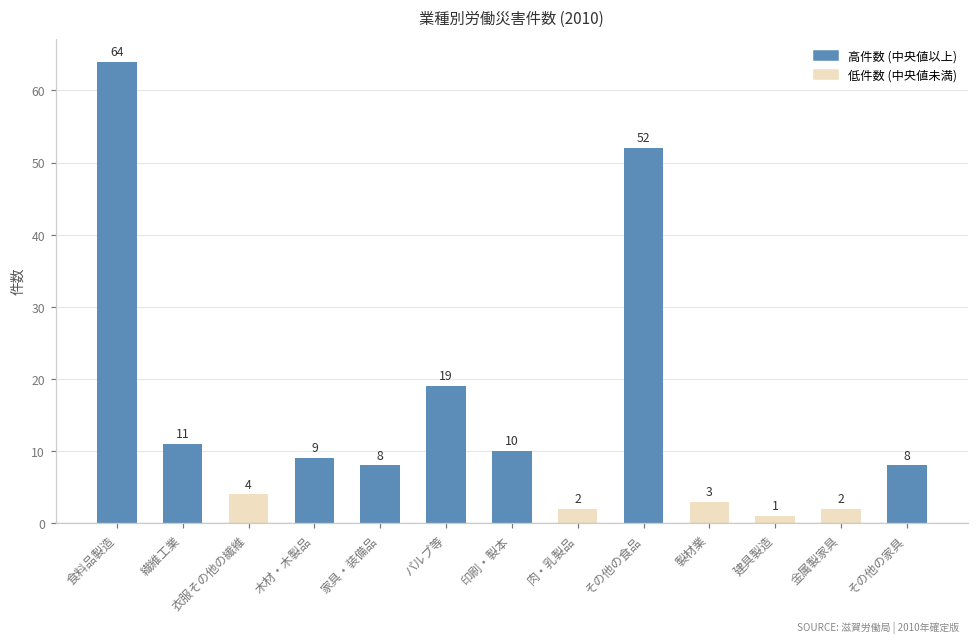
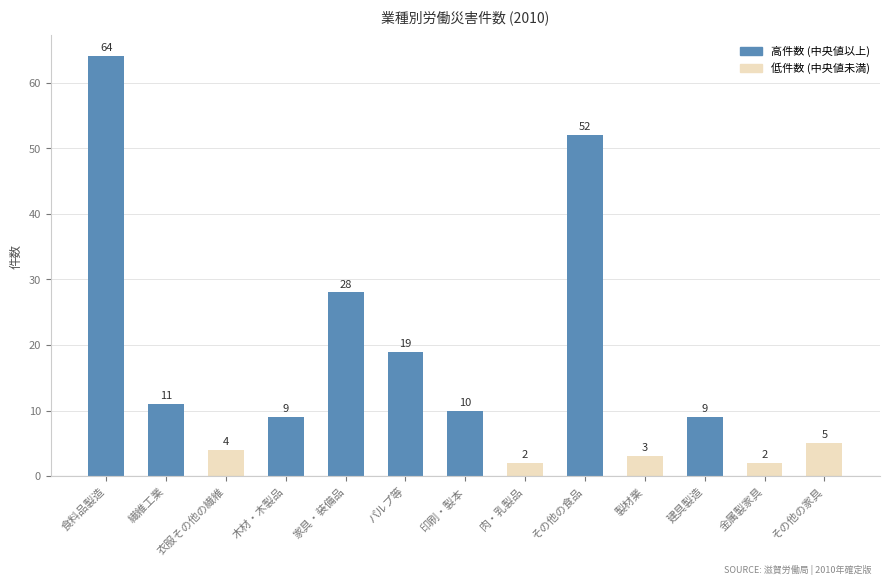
家具・装備品: 8 -> 28
建具製造: 1 -> 9
その他の家具: 8 -> 5
